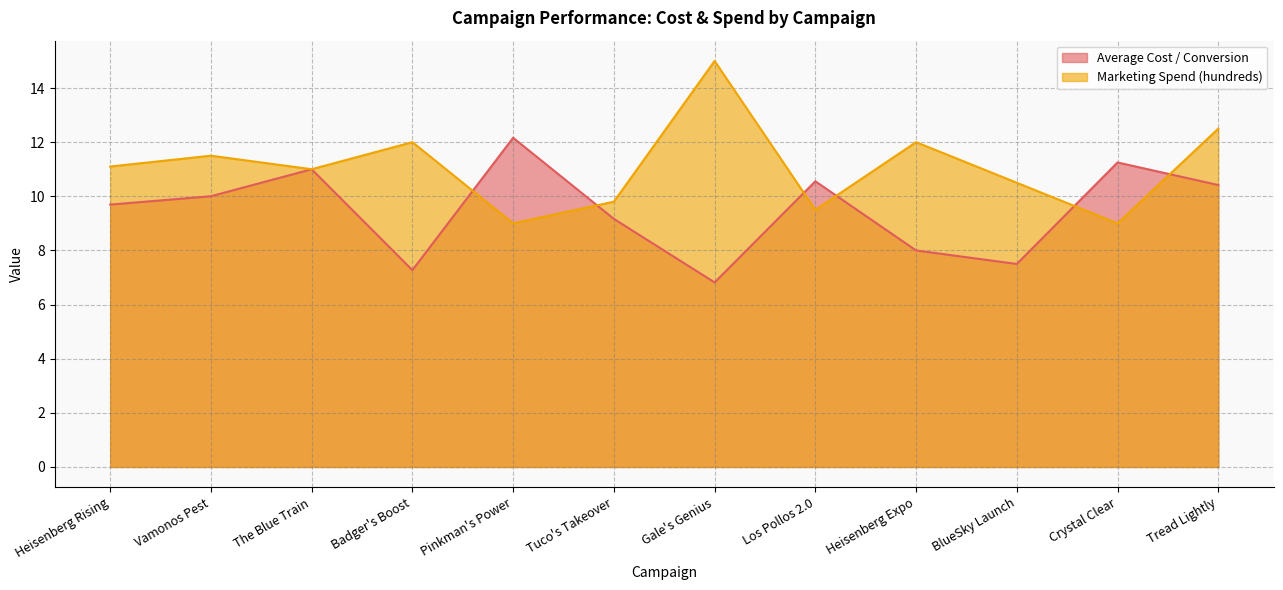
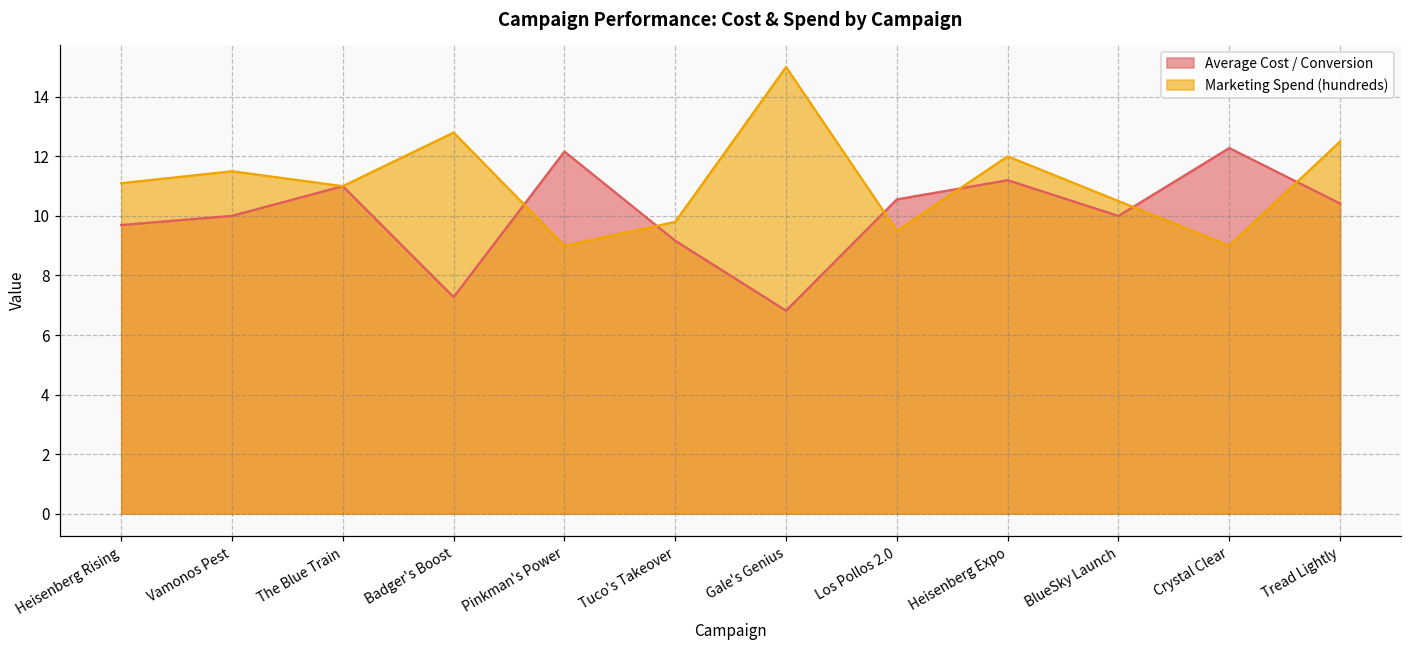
Marketing Spend (hundreds), Badger's Boost: 12.0 -> 12.8
Average Cost / Conversion, Heisenberg Expo: 8.0 -> 11.2
Average Cost / Conversion, BlueSky Launch: 7.5 -> 10.0
Average Cost / Conversion, Crystal Clear: 11.3 -> 12.3
